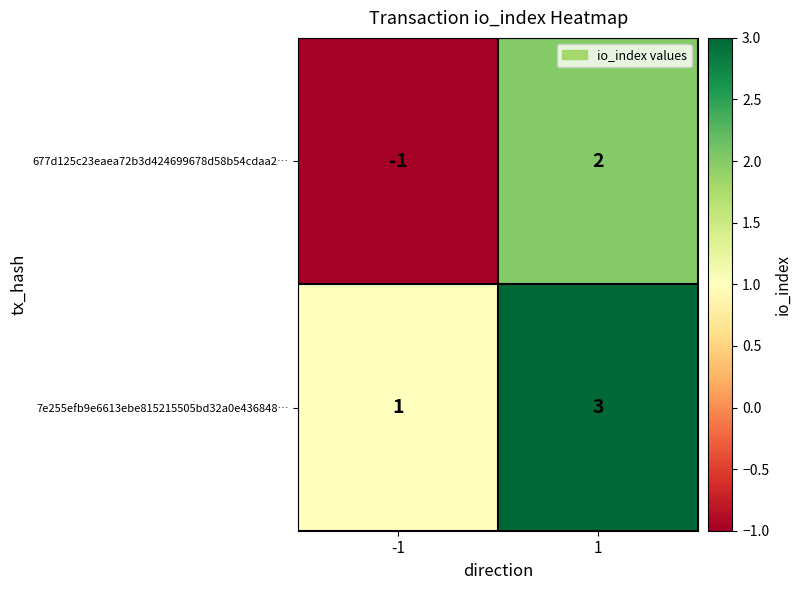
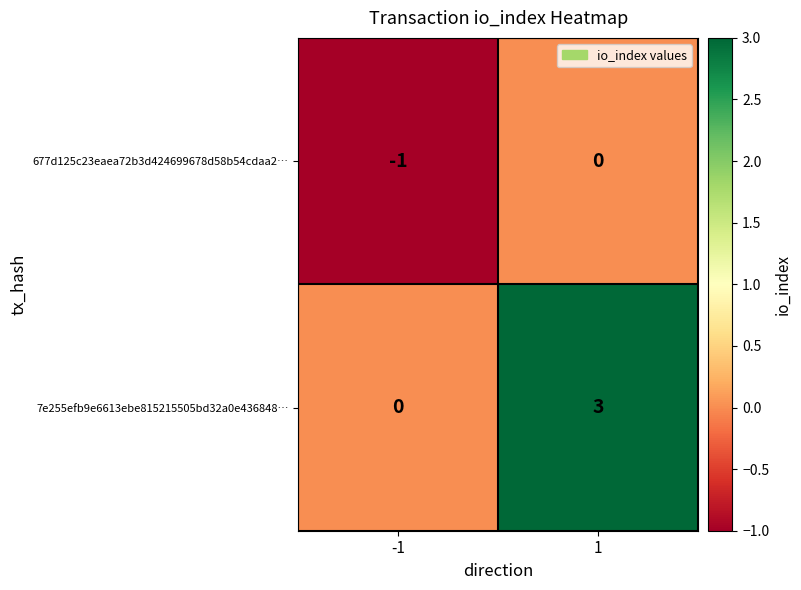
677d125c23eaea72b3d424699678d58b54cdaa2…, 1: 2 -> 0
7e255efb9e6613ebe815215505bd32a0e436848…, -1: 1 -> 0
